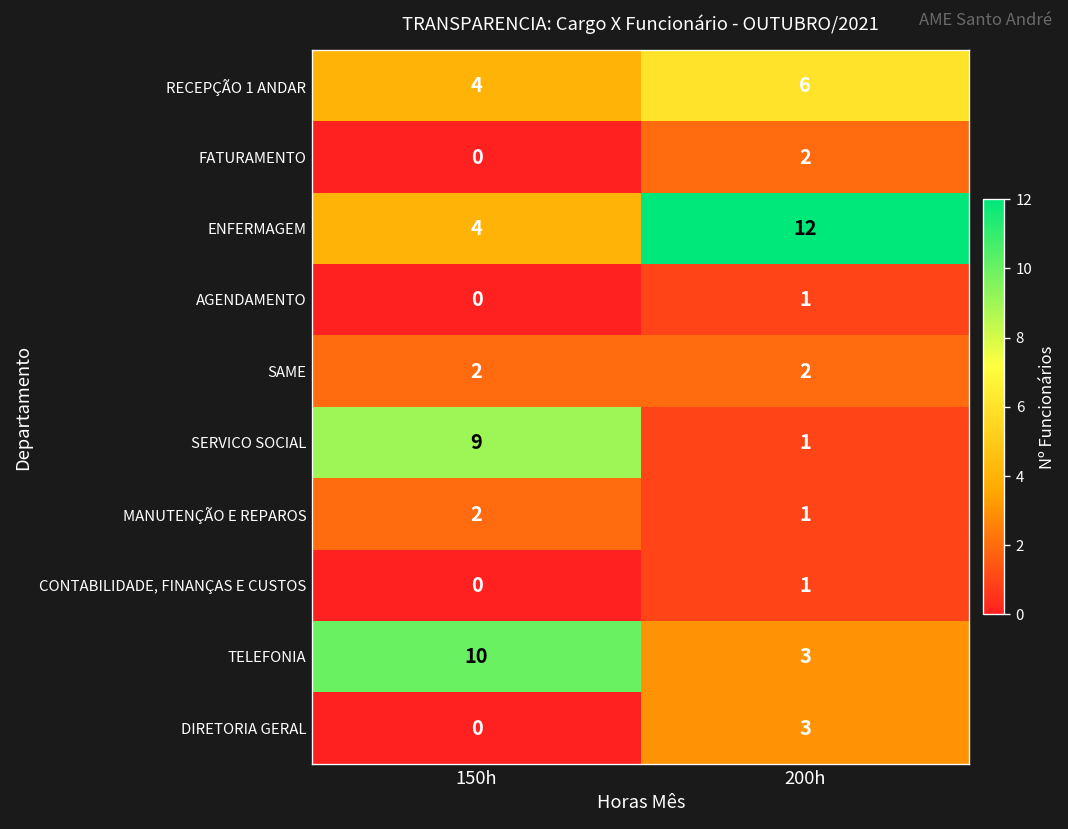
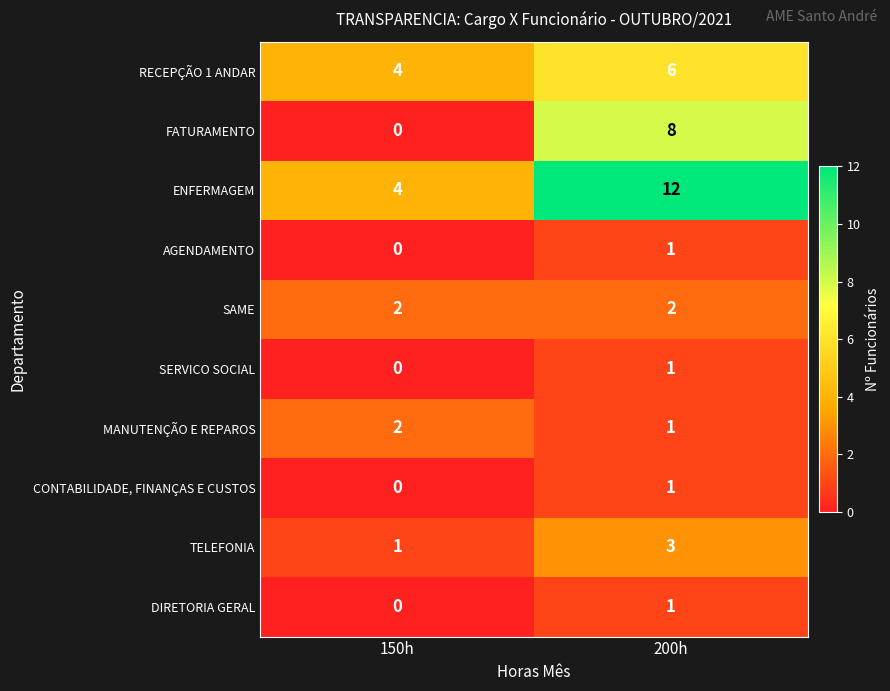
FATURAMENTO, 200h: 2 -> 8
SERVICO SOCIAL, 150h: 9 -> 0
TELEFONIA, 150h: 10 -> 1
DIRETORIA GERAL, 200h: 3 -> 1
